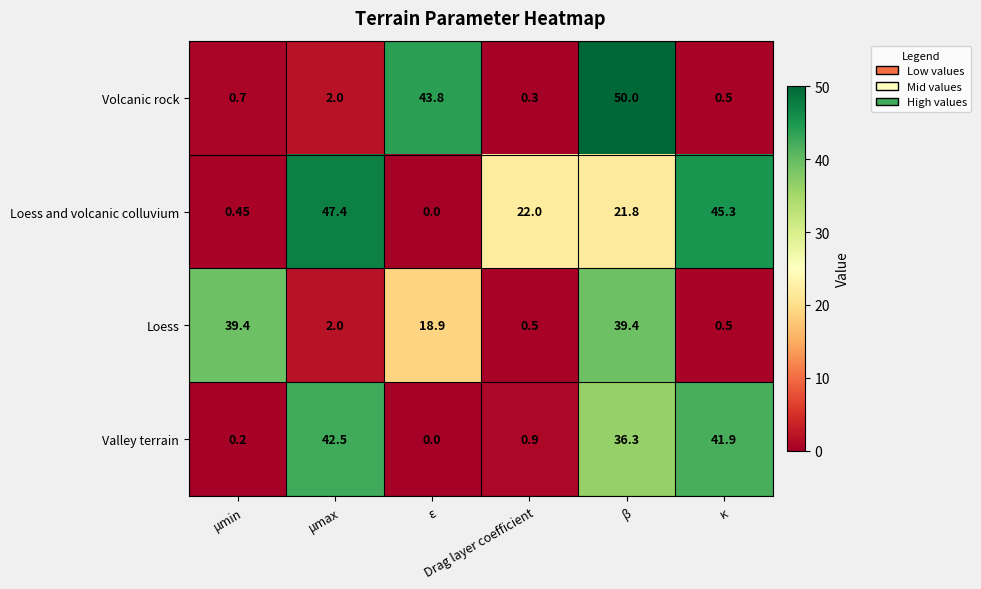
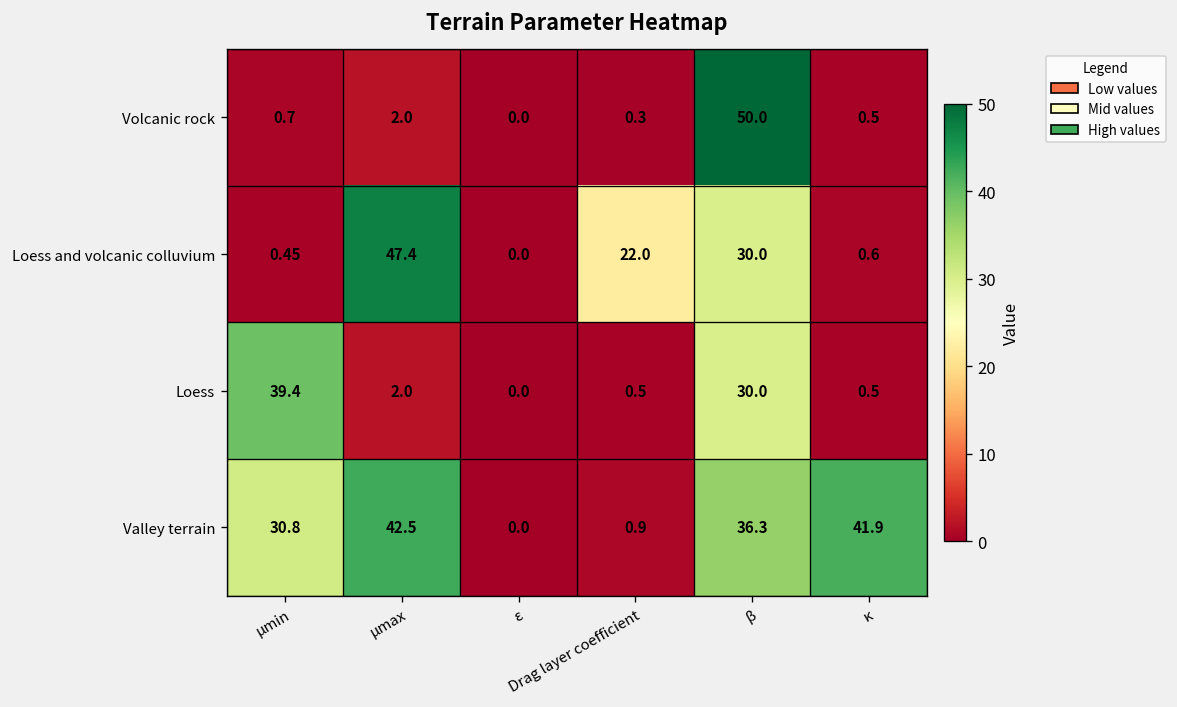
Volcanic rock, ε: 43.8 -> 0.0
Loess and volcanic colluvium, β: 21.8 -> 30.0
Loess and volcanic colluvium, κ: 45.3 -> 0.6
Loess, ε: 18.9 -> 0.0
Loess, β: 39.4 -> 30.0
Valley terrain, μmin: 0.2 -> 30.8
